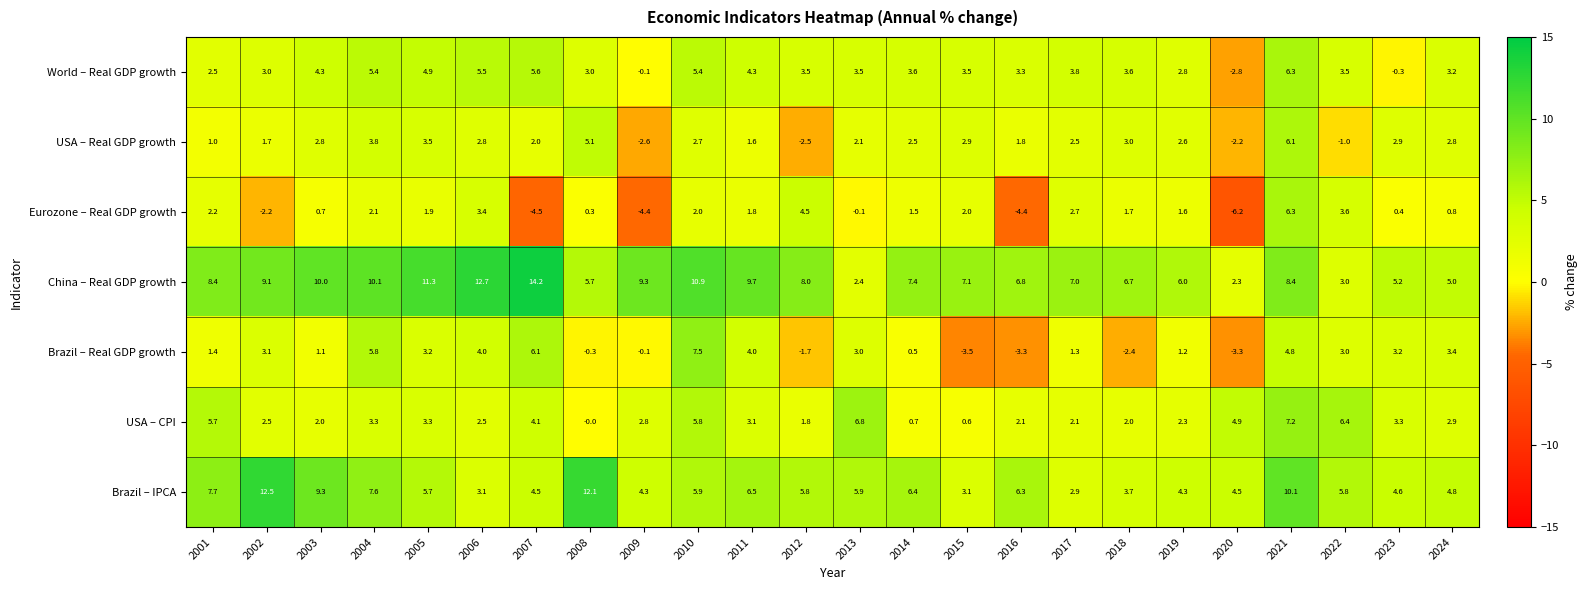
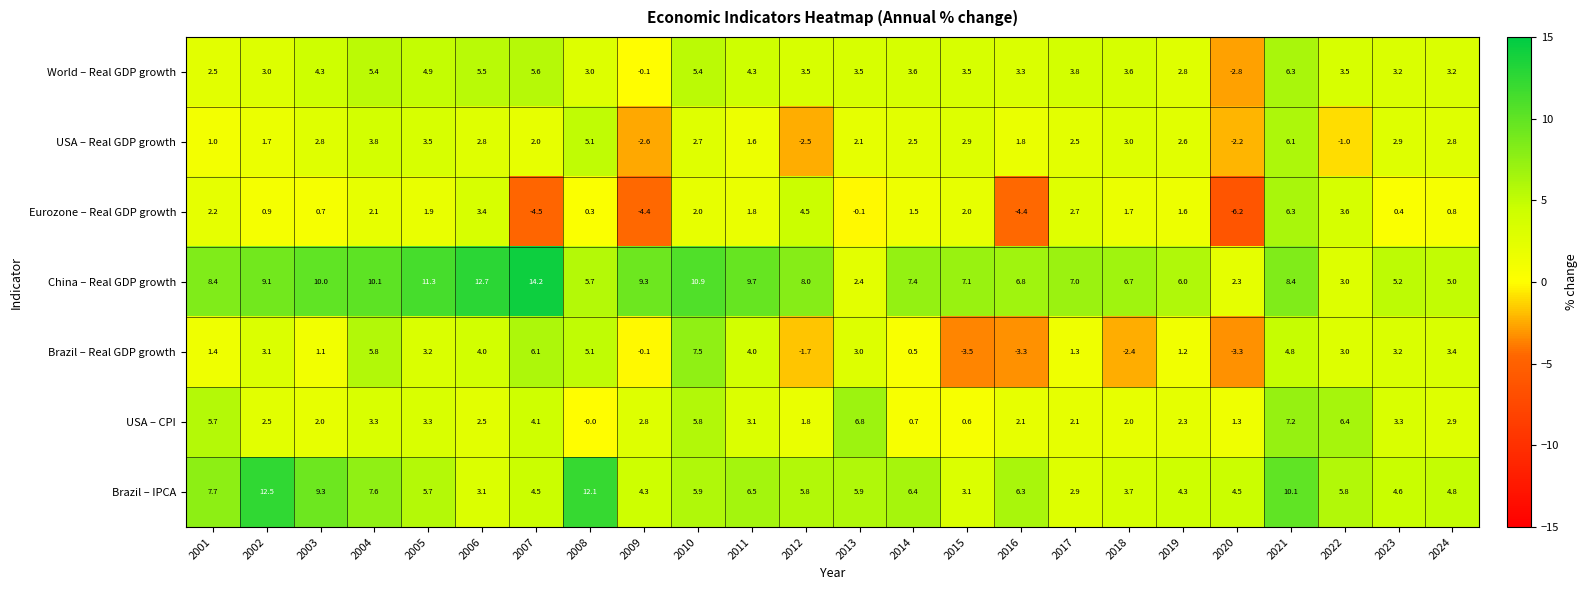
World – Real GDP growth, 2023: -0.3 -> 3.2
Eurozone – Real GDP growth, 2002: -2.2 -> 0.9
Brazil – Real GDP growth, 2008: -0.3 -> 5.1
USA – CPI, 2020: 4.9 -> 1.3
